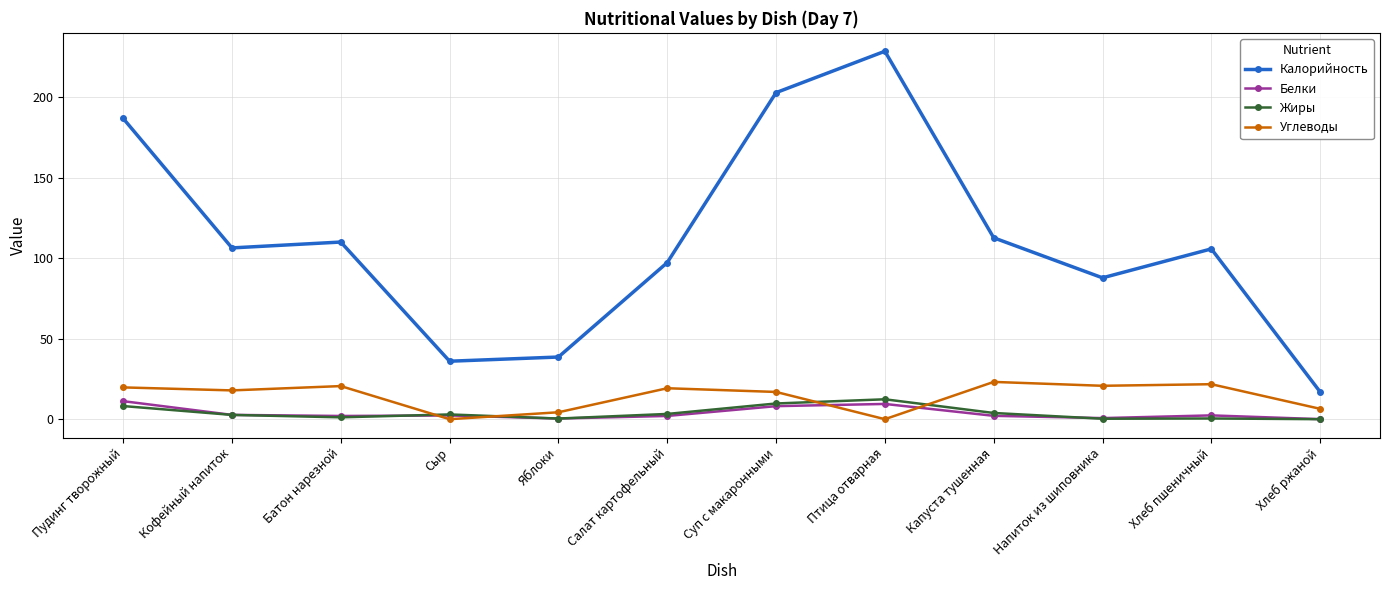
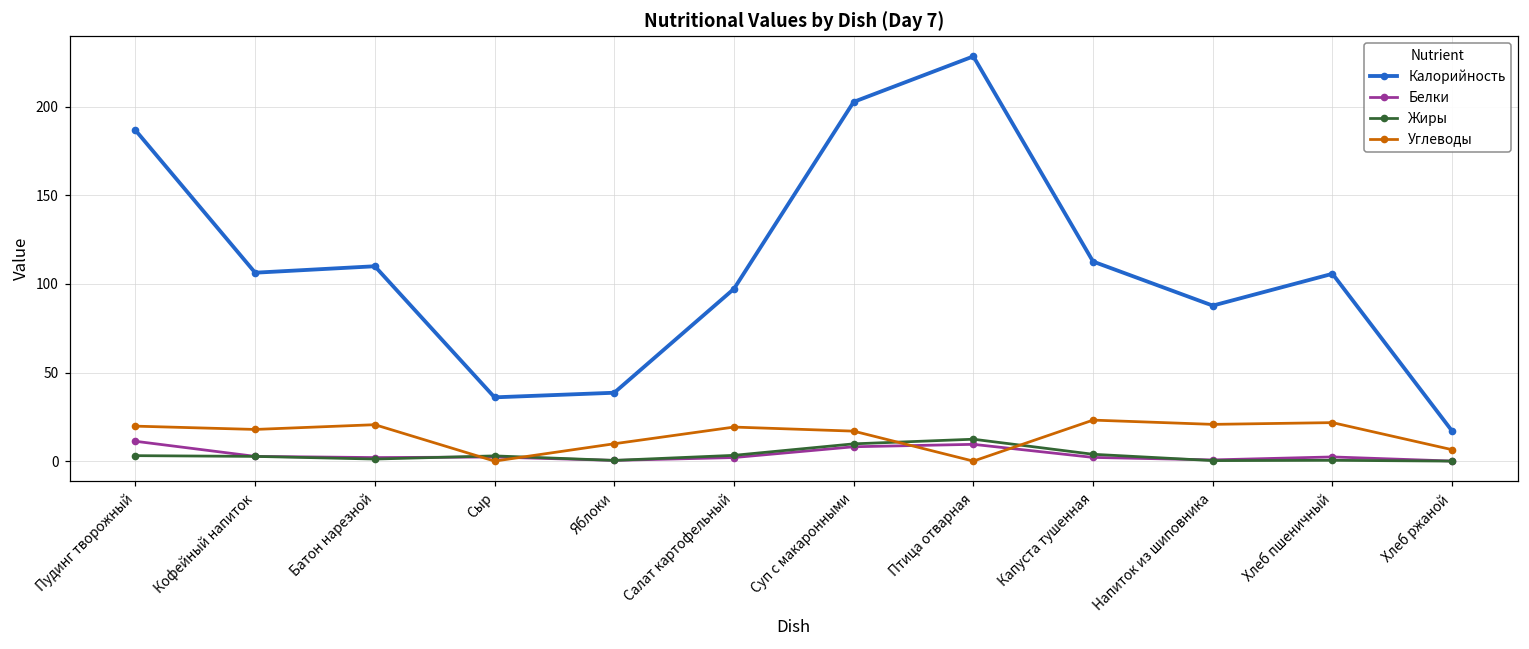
Жиры, Пудинг творожный: 8 -> 3
Углеводы, Яблоки: 4 -> 10
